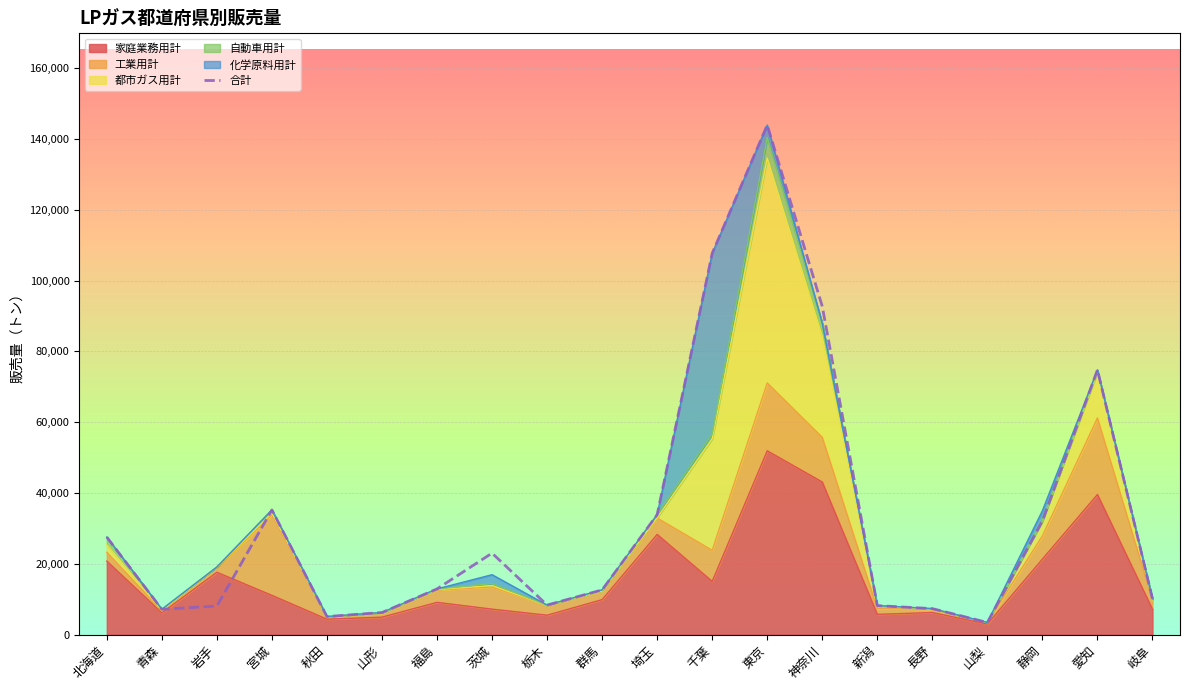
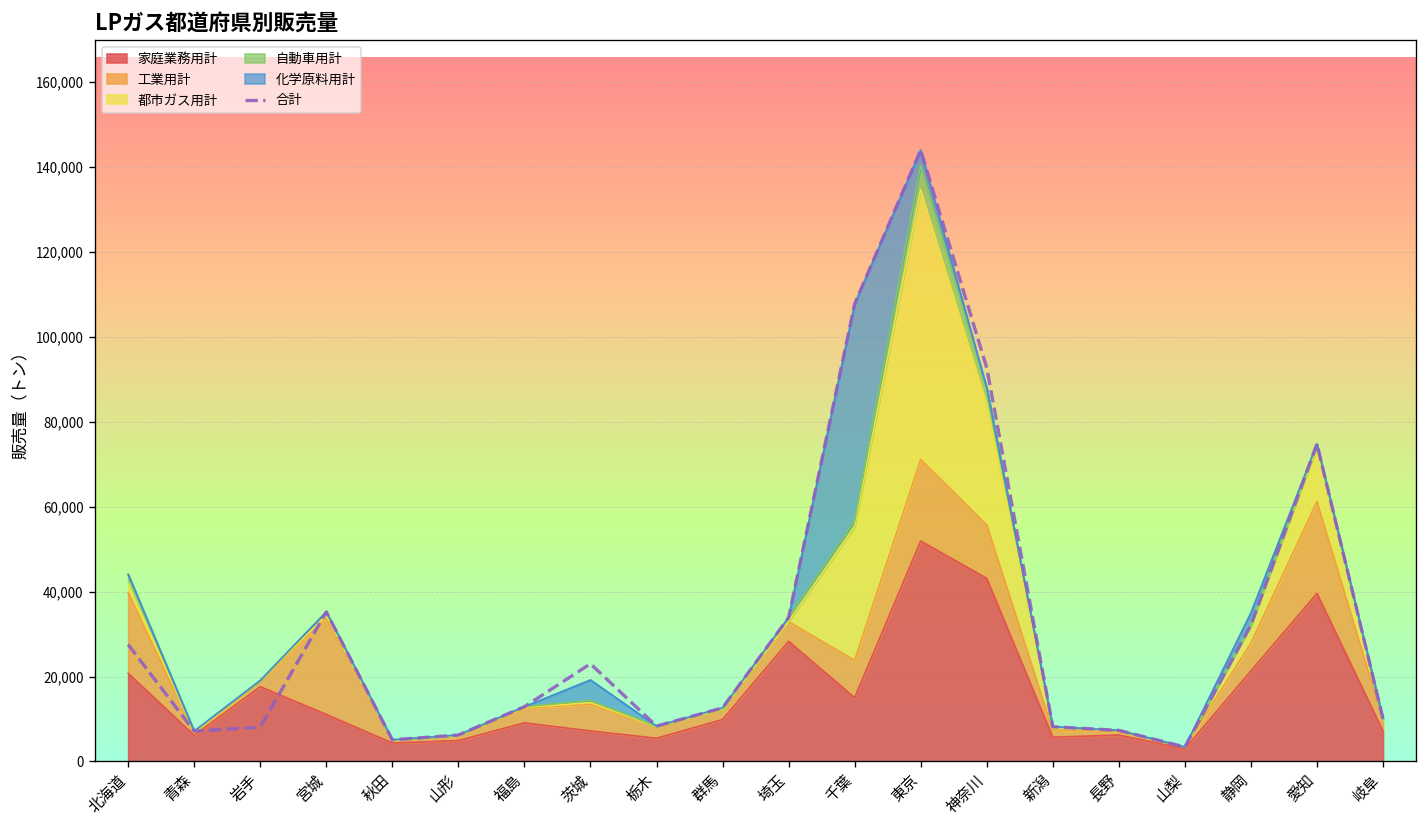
工業用計, 北海道: 3,000 -> 19,000
化学原料用計, 茨城: 3,000 -> 5,000
